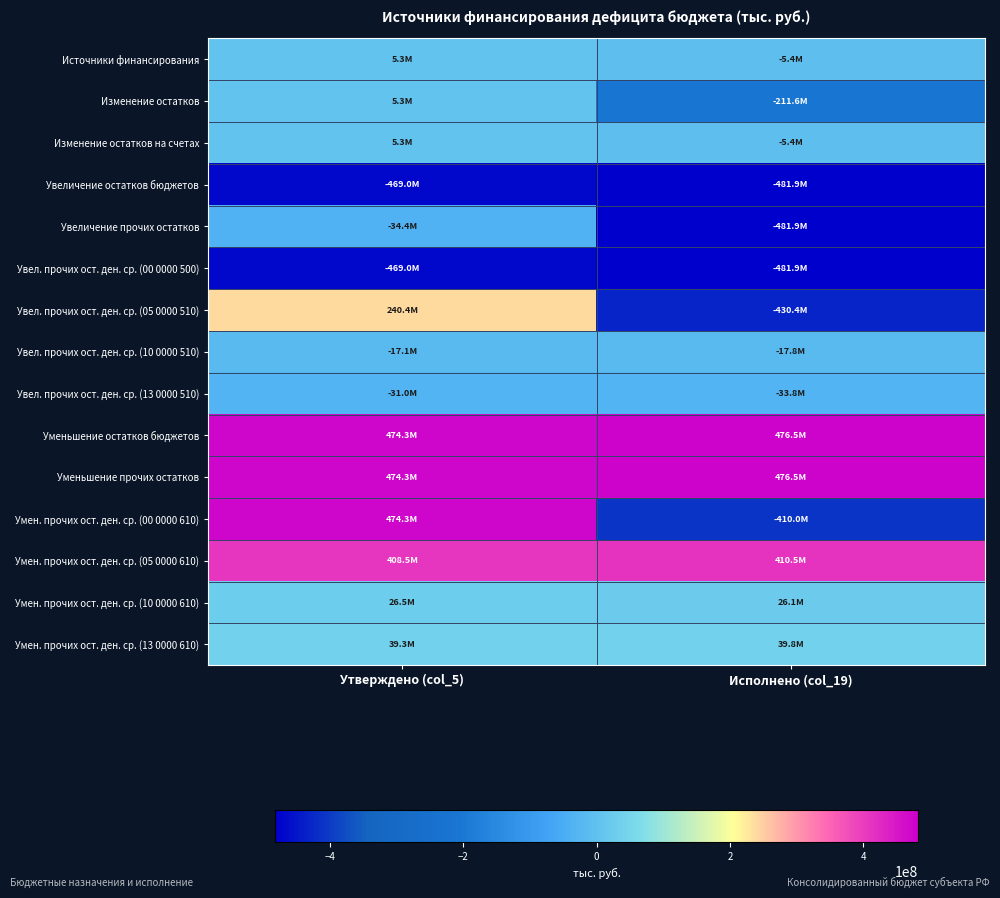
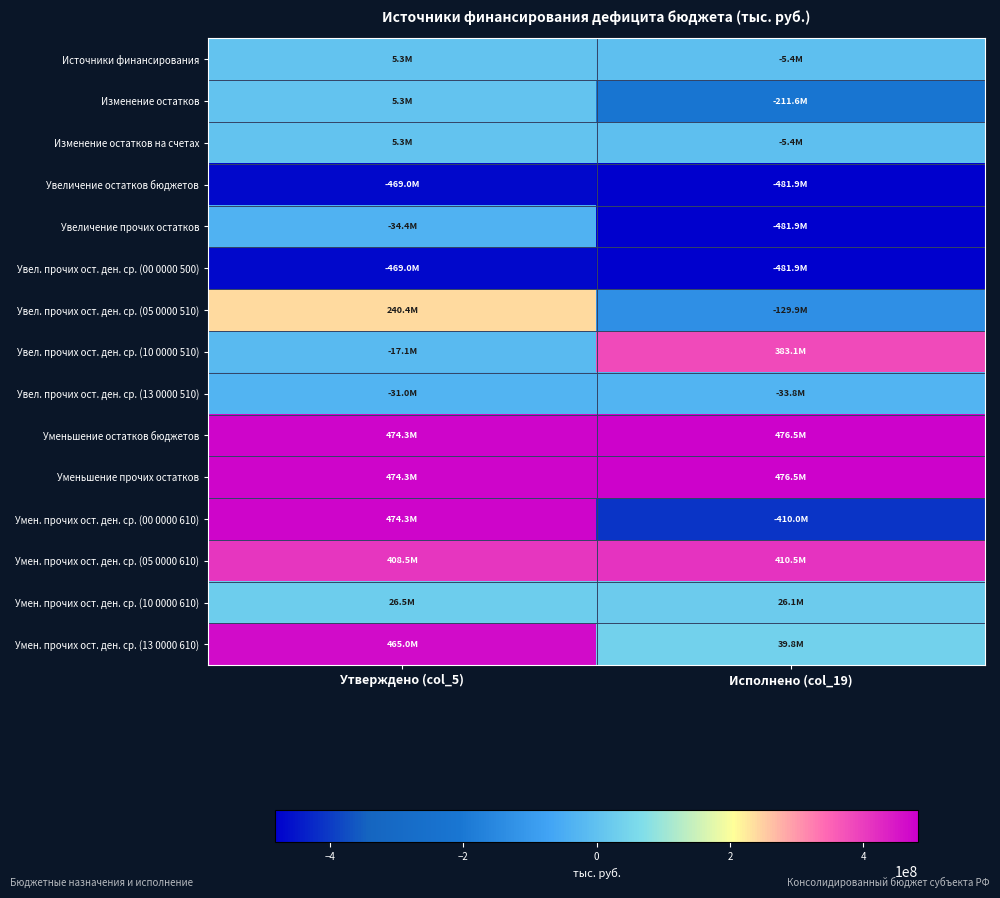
Увел. прочих ост. ден. ср. (05 0000 510), Исполнено (col_19): -430.4M -> -129.9M
Увел. прочих ост. ден. ср. (10 0000 510), Исполнено (col_19): -17.8M -> 383.1M
Умен. прочих ост. ден. ср. (13 0000 610), Утверждено (col_5): 39.3M -> 465.0M
